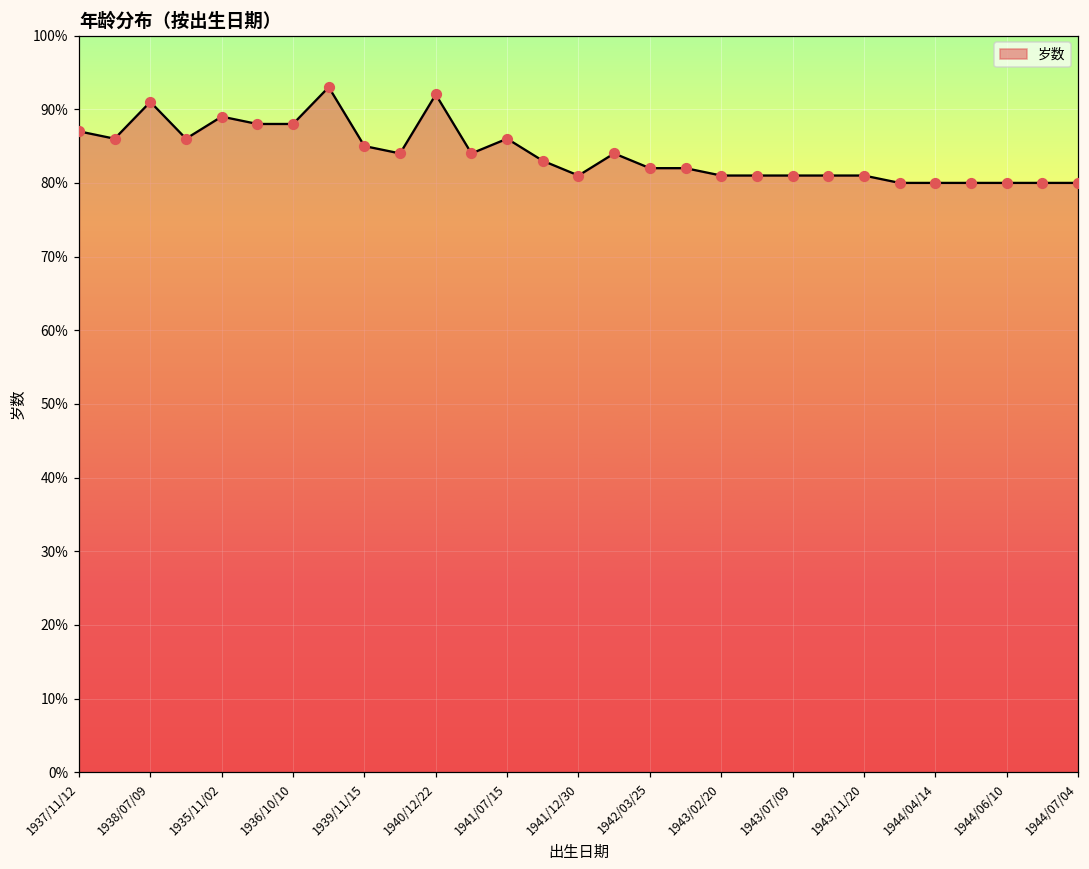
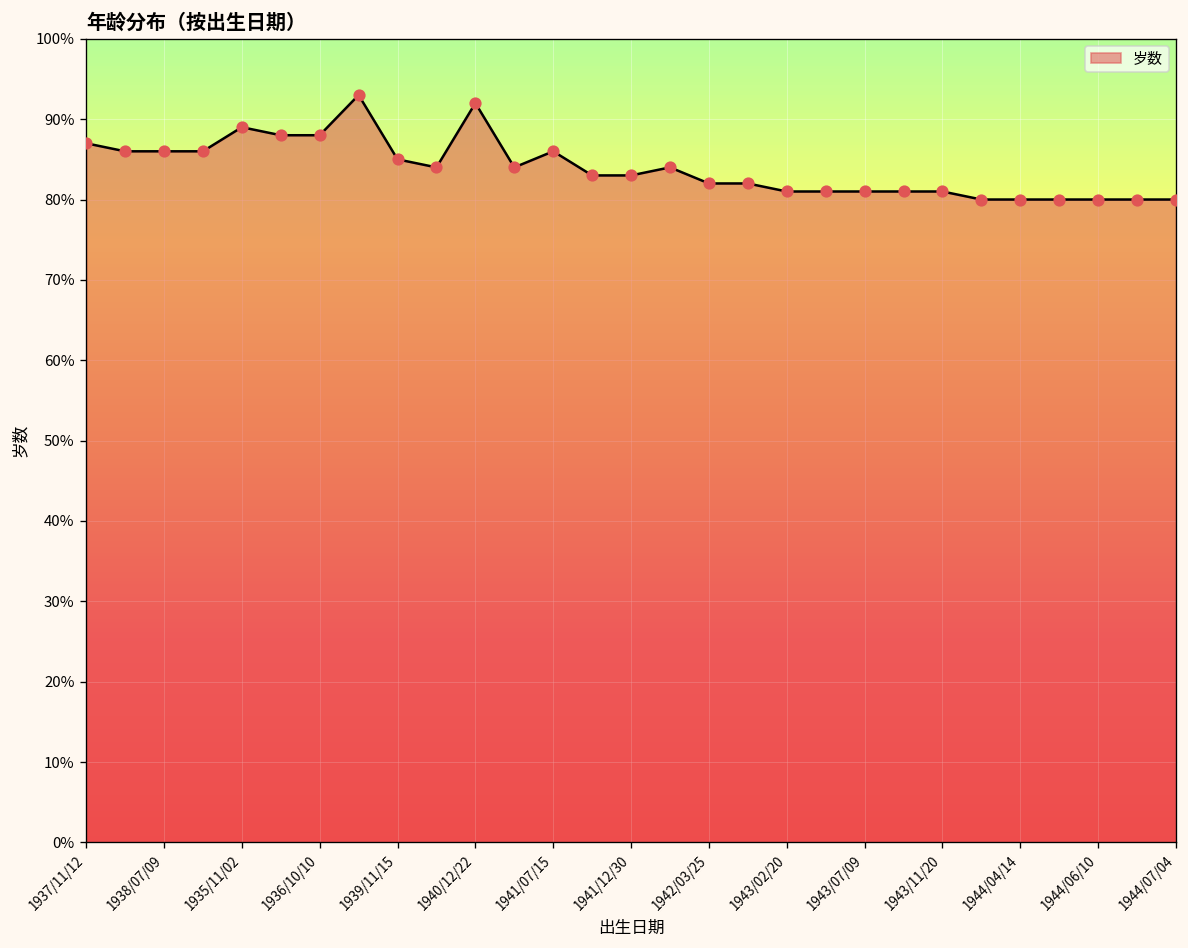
1938/07/09: 91% -> 86%
1941/12/30: 81% -> 83%
